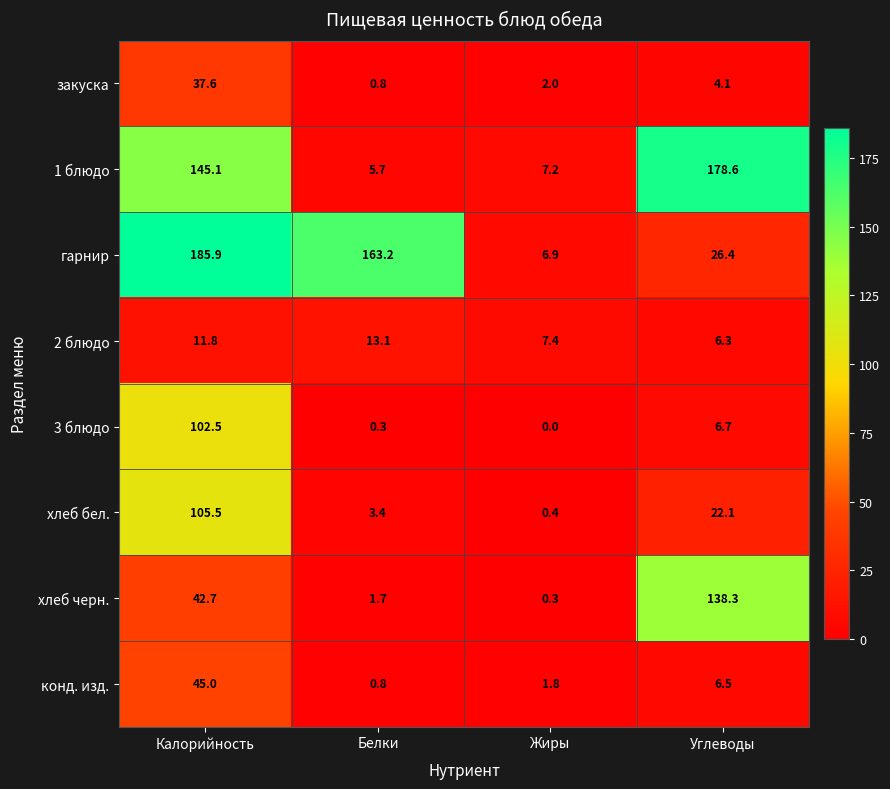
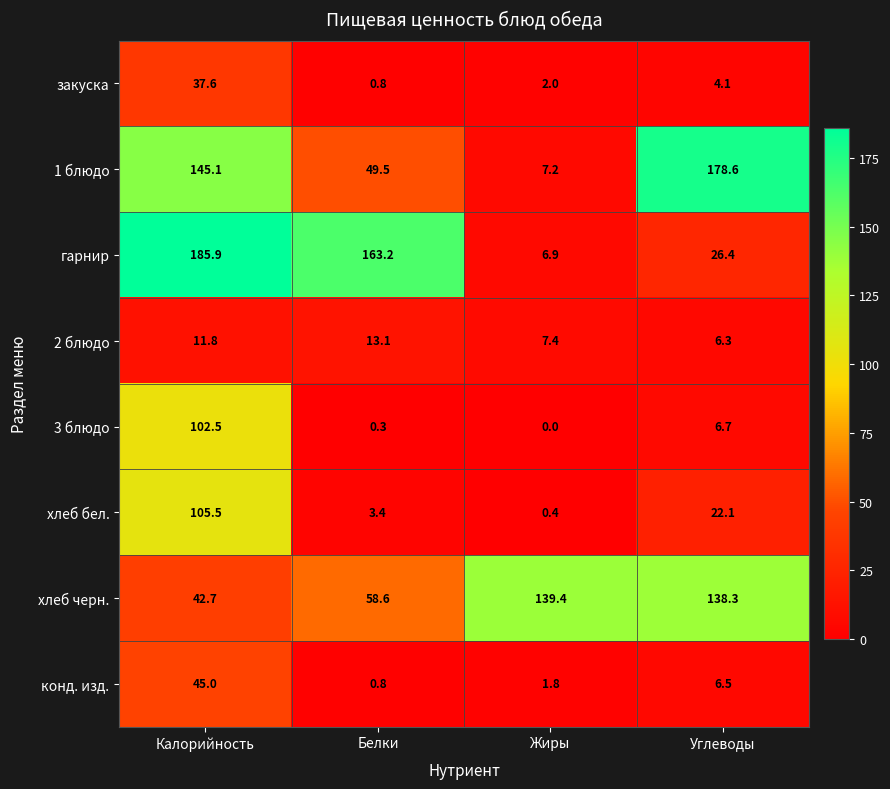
1 блюдо, Белки: 5.7 -> 49.5
хлеб черн., Белки: 1.7 -> 58.6
хлеб черн., Жиры: 0.3 -> 139.4
